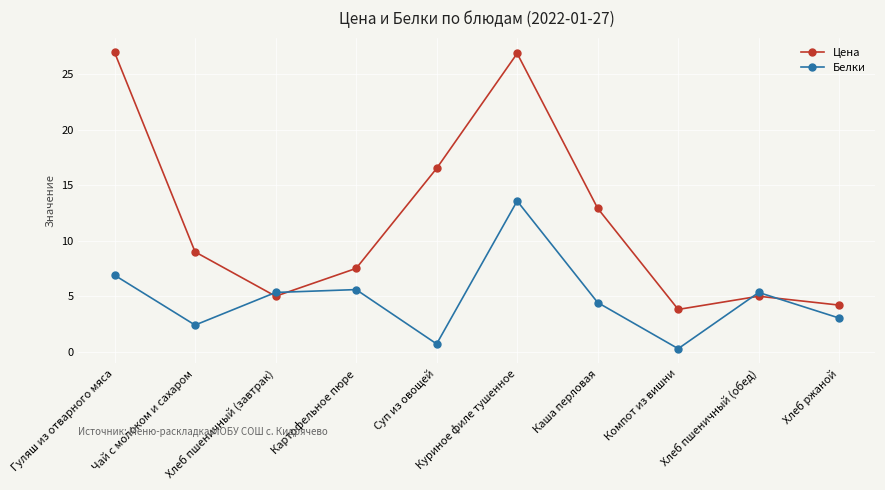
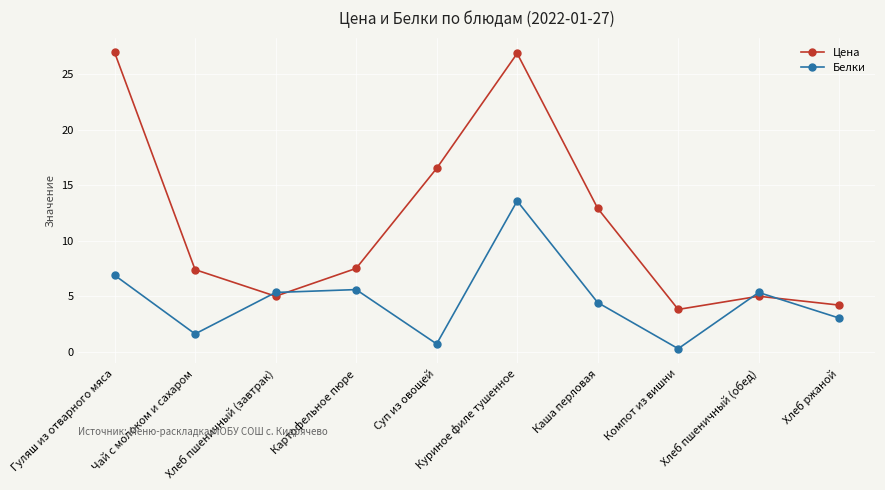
Цена, Чай с молоком и сахаром: 9.0 -> 7.4
Белки, Чай с молоком и сахаром: 2.4 -> 1.6
